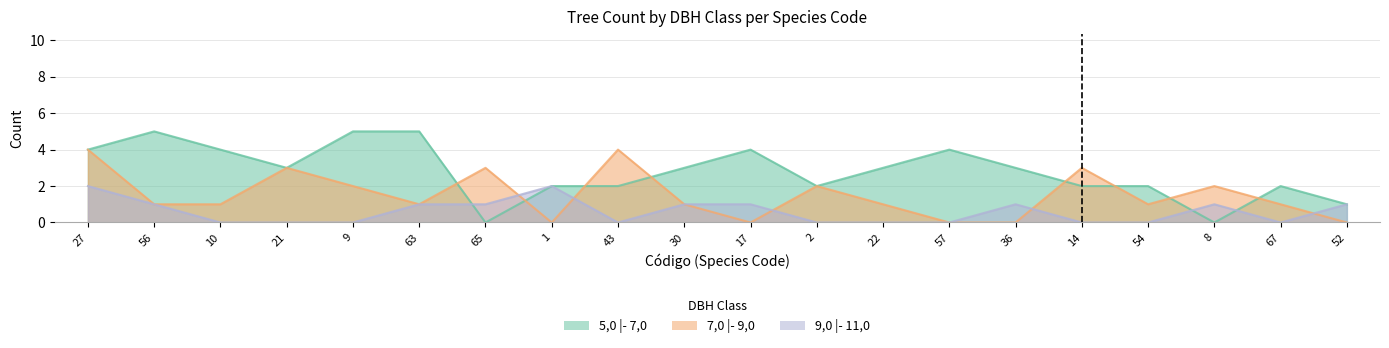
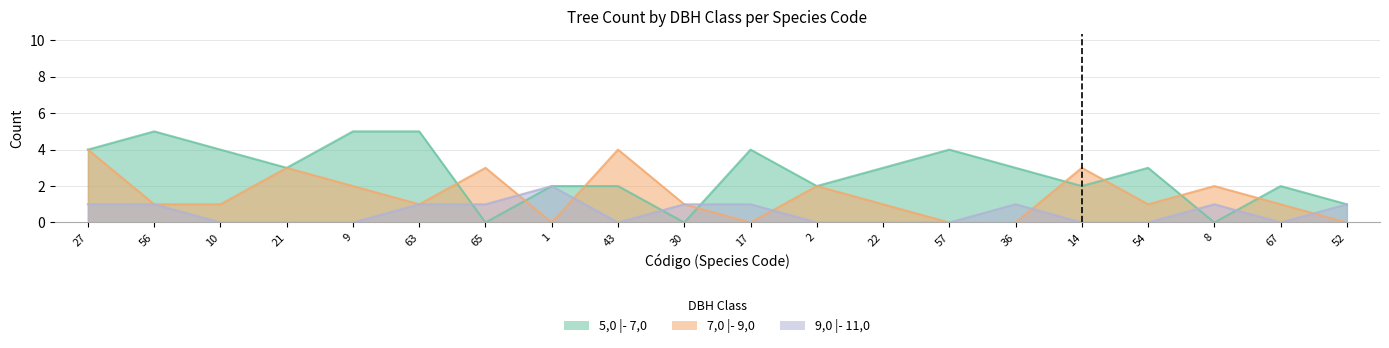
9,0 |- 11,0, 27: 2 -> 1
5,0 |- 7,0, 30: 3 -> 0
5,0 |- 7,0, 54: 2 -> 3
